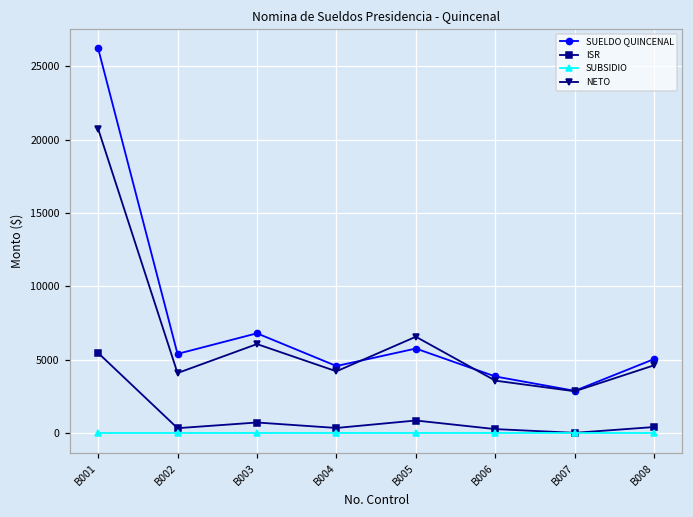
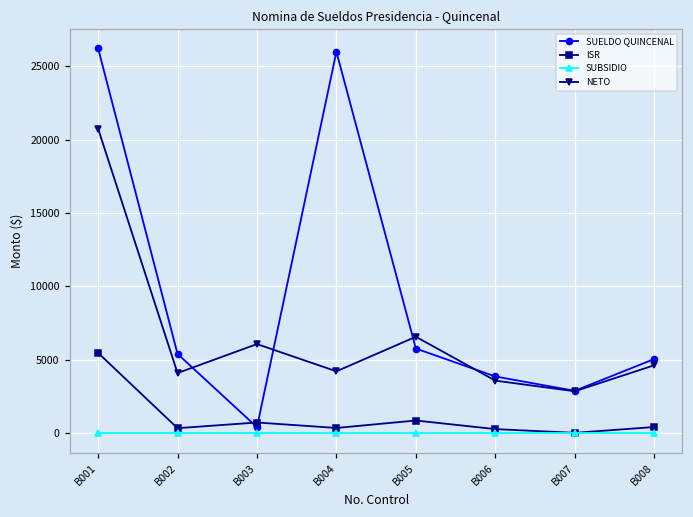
SUELDO QUINCENAL, B003: 6800 -> 400
SUELDO QUINCENAL, B004: 4600 -> 26000
